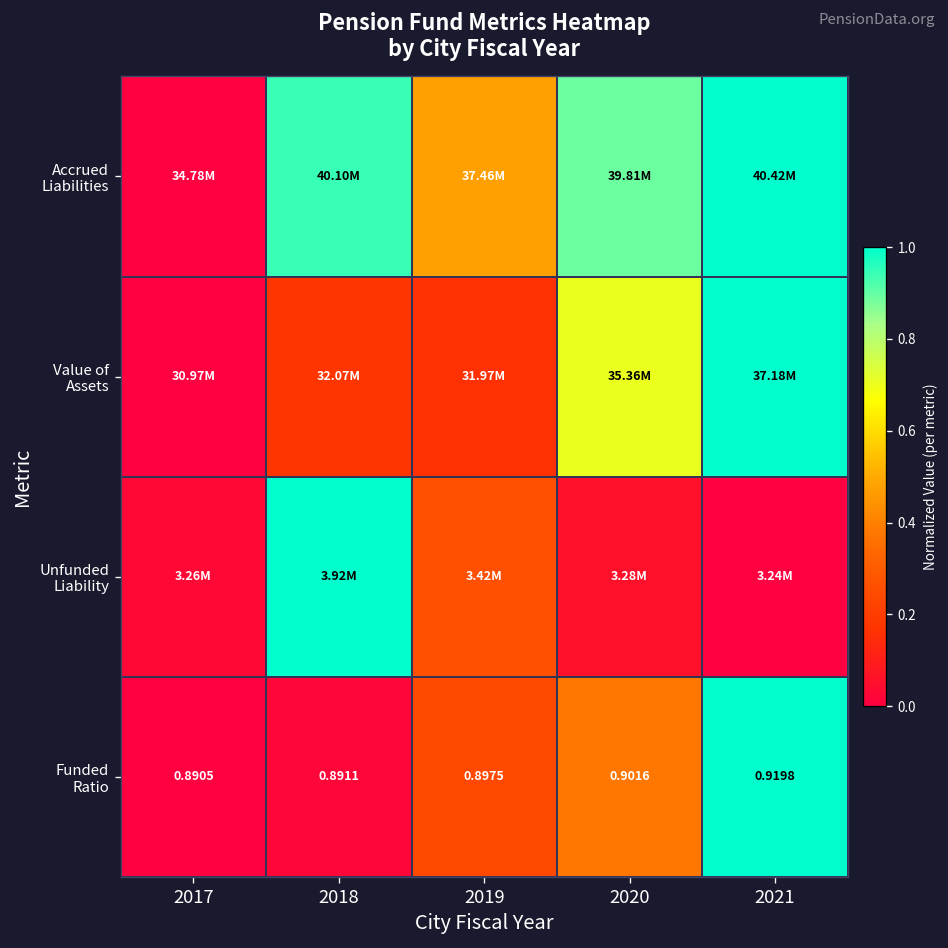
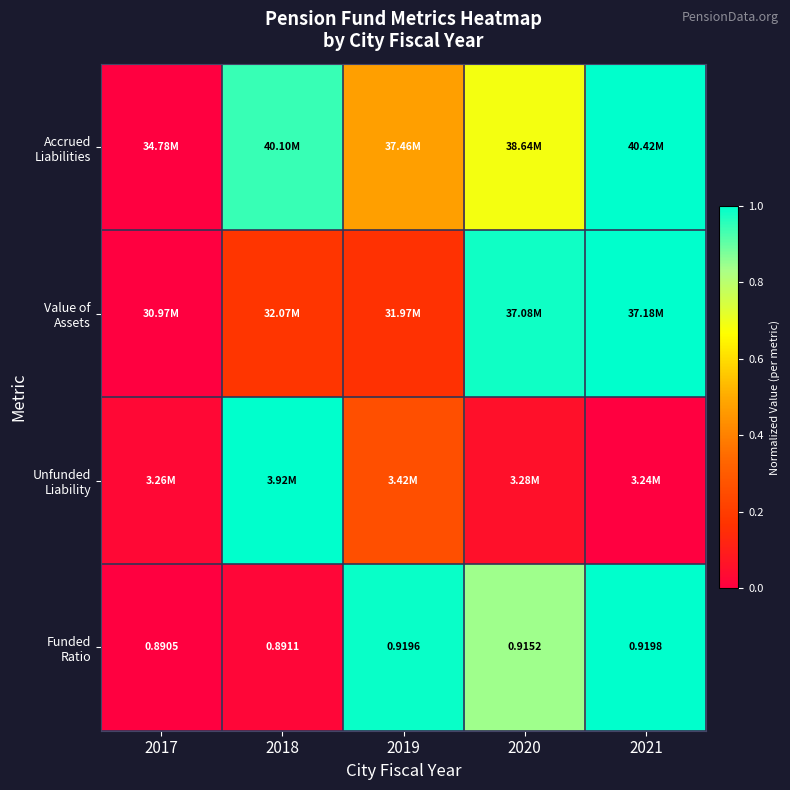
Accrued Liabilities, 2020: 39.81M -> 38.64M
Value of Assets, 2020: 35.36M -> 37.08M
Funded Ratio, 2019: 0.8975 -> 0.9196
Funded Ratio, 2020: 0.9016 -> 0.9152
